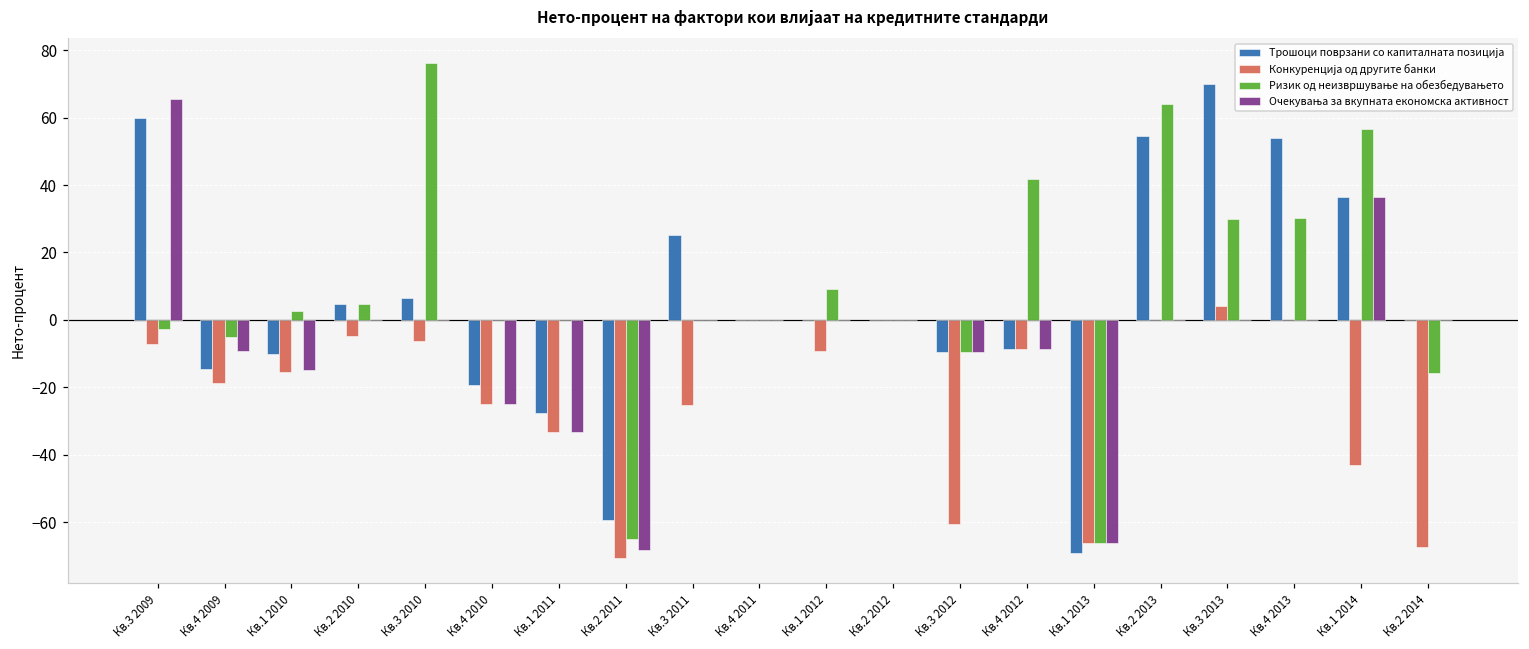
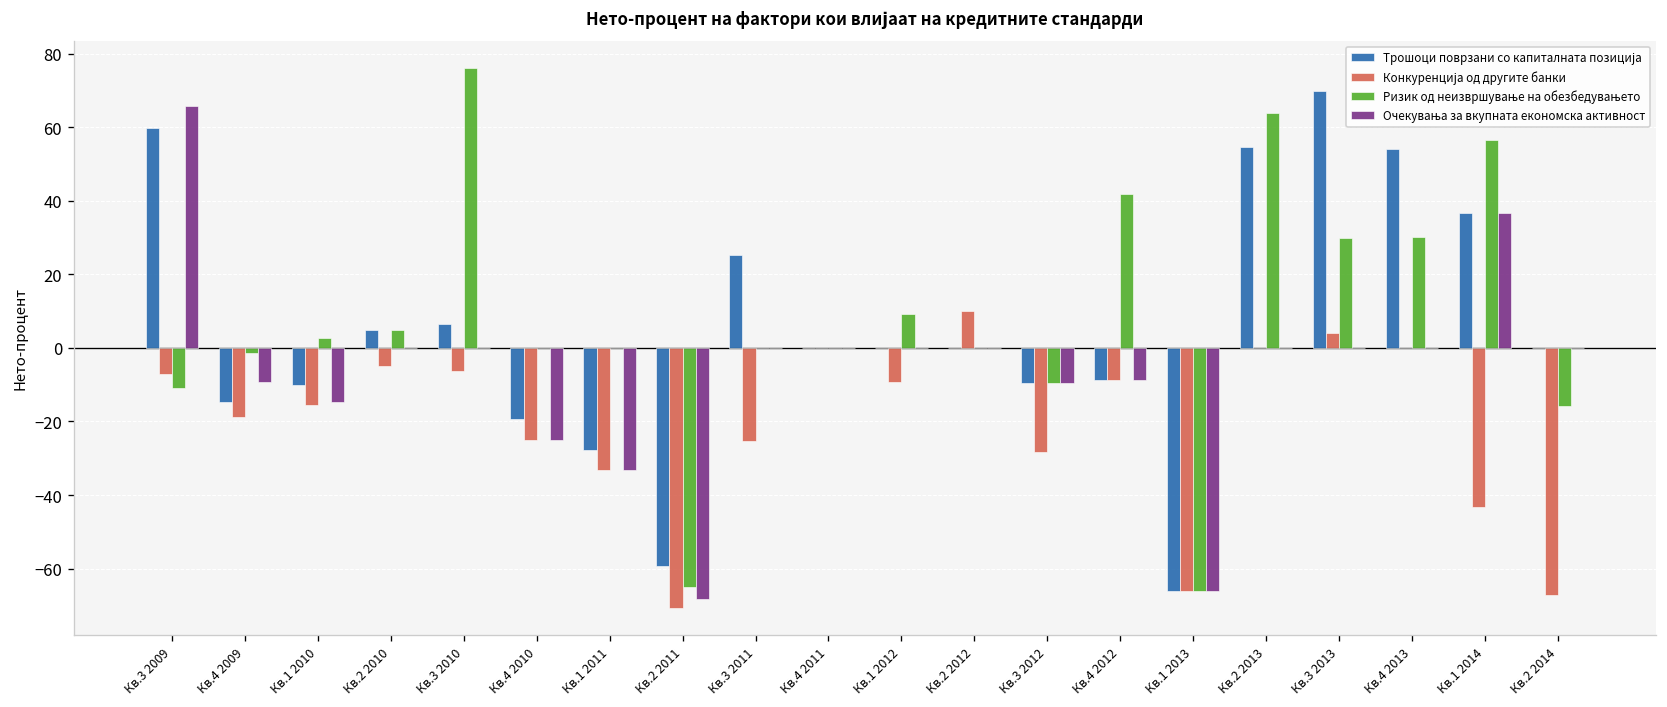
Ризик од неизвршување на обезбедувањето, Кв.3 2009: -3 -> -11
Ризик од неизвршување на обезбедувањето, Кв.4 2009: -5 -> -2
Конкуренција од другите банки, Кв.2 2012: 0 -> 10
Конкуренција од другите банки, Кв.3 2012: -61 -> -28
Трошоци поврзани со капиталната позиција, Кв.1 2013: -69 -> -66
